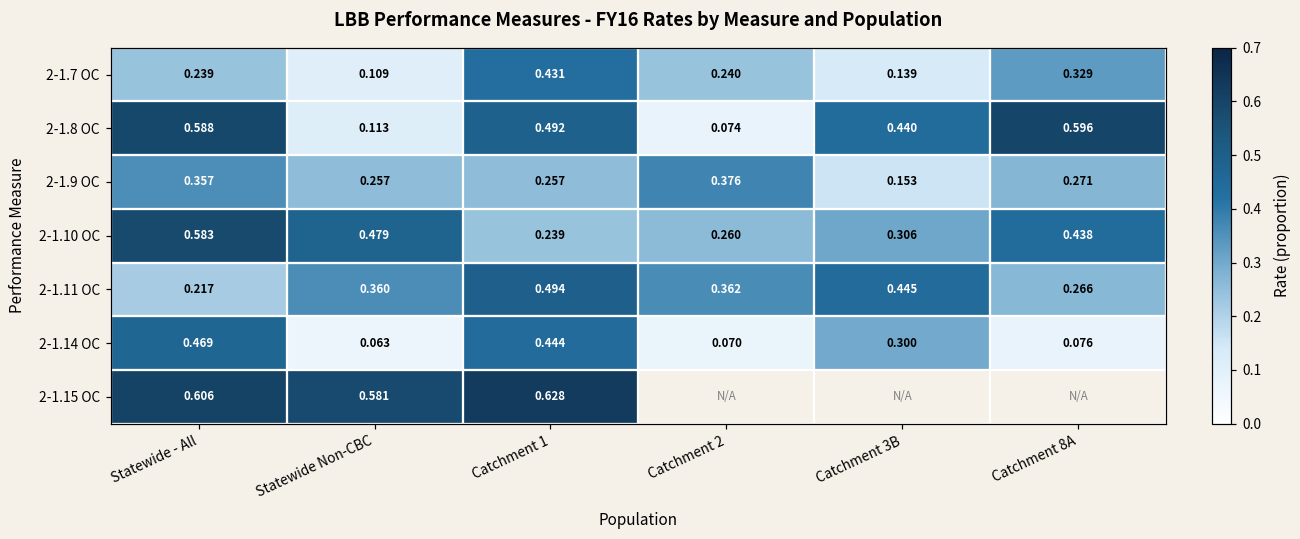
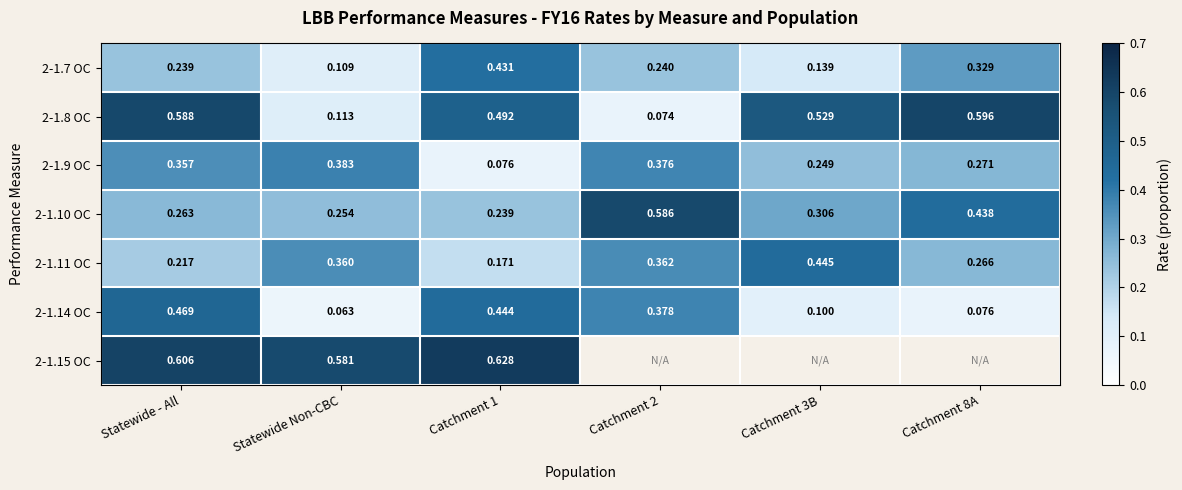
2-1.8 OC, Catchment 3B: 0.440 -> 0.529
2-1.9 OC, Statewide Non-CBC: 0.257 -> 0.383
2-1.9 OC, Catchment 1: 0.257 -> 0.076
2-1.9 OC, Catchment 3B: 0.153 -> 0.249
2-1.10 OC, Statewide - All: 0.583 -> 0.263
2-1.10 OC, Statewide Non-CBC: 0.479 -> 0.254
2-1.10 OC, Catchment 2: 0.260 -> 0.586
2-1.11 OC, Catchment 1: 0.494 -> 0.171
2-1.14 OC, Catchment 2: 0.070 -> 0.378
2-1.14 OC, Catchment 3B: 0.300 -> 0.100
